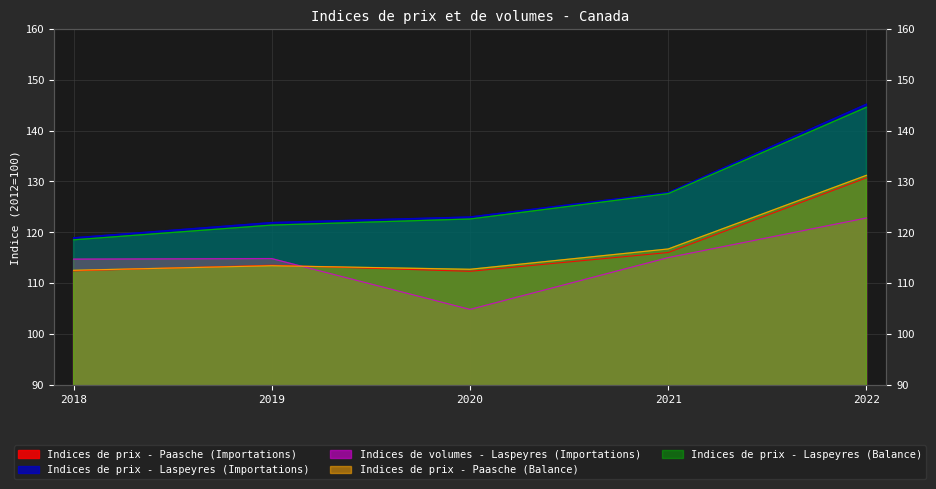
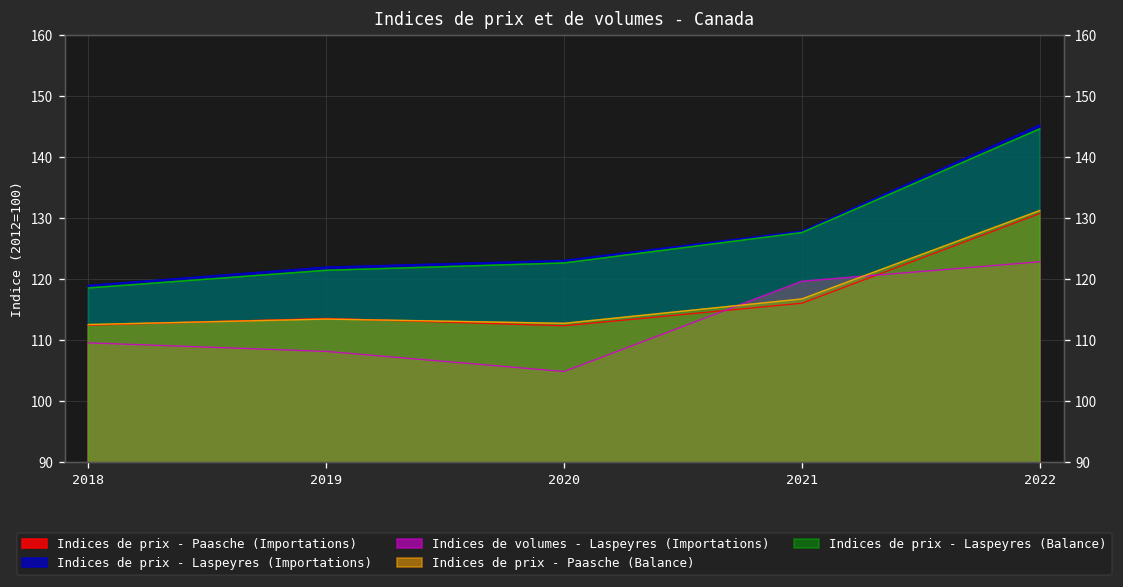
Indices de volumes - Laspeyres (Importations), 2018: 115 -> 110
Indices de volumes - Laspeyres (Importations), 2019: 115 -> 108
Indices de volumes - Laspeyres (Importations), 2021: 115 -> 120
